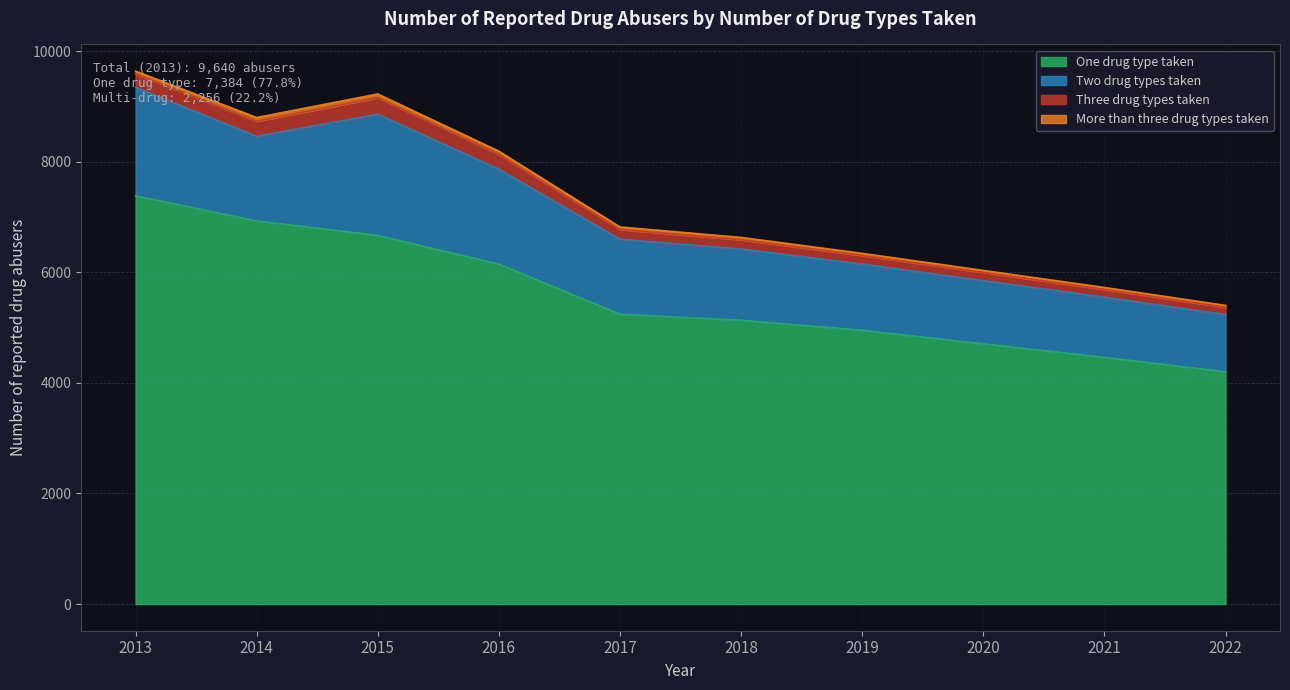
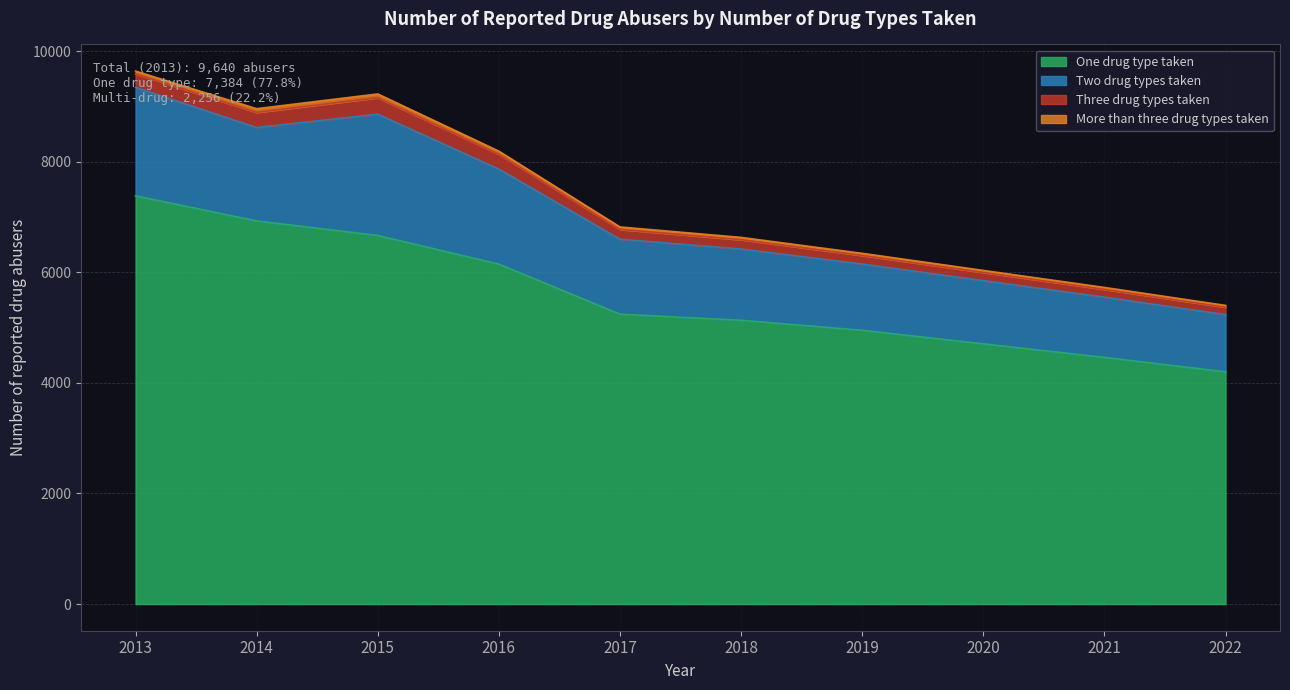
Two drug types taken, 2014: 1500 -> 1700
